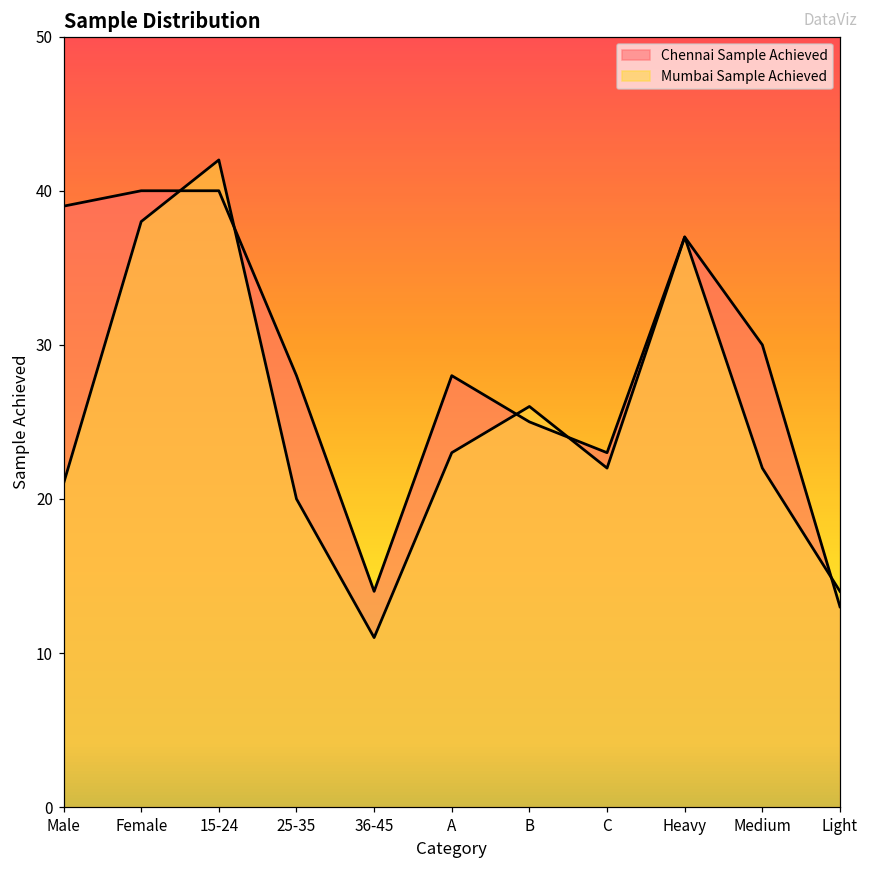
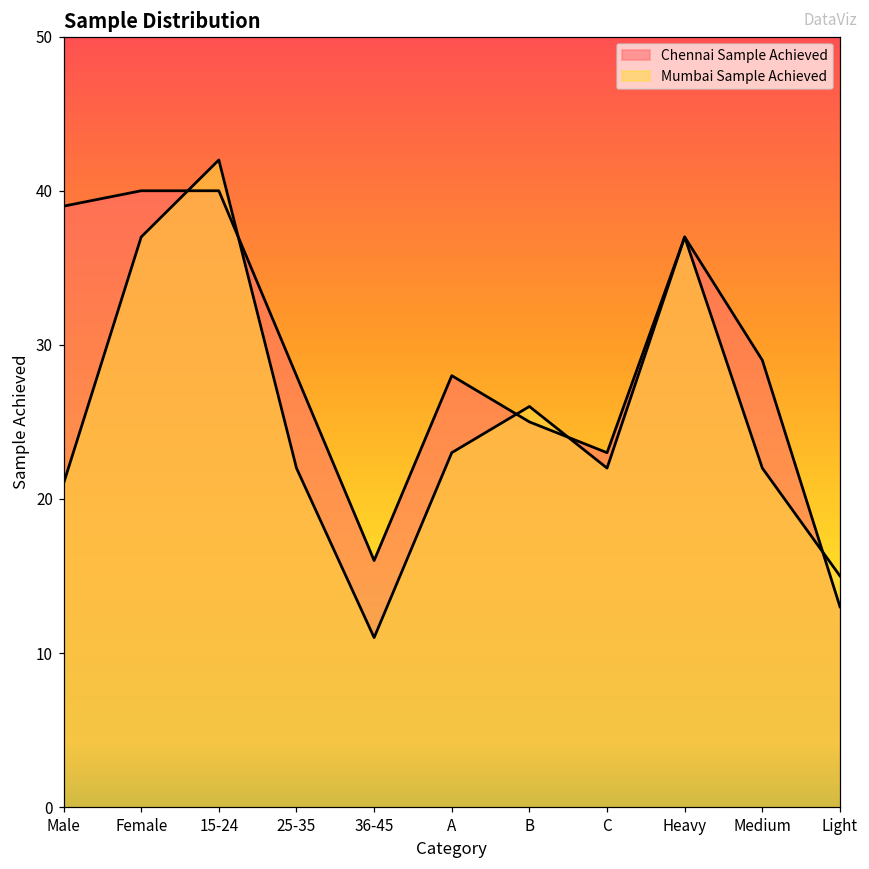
Mumbai Sample Achieved, Female: 38 -> 37
Mumbai Sample Achieved, 25-35: 20 -> 22
Chennai Sample Achieved, 36-45: 14 -> 16
Chennai Sample Achieved, Medium: 30 -> 29
Mumbai Sample Achieved, Light: 14 -> 15
